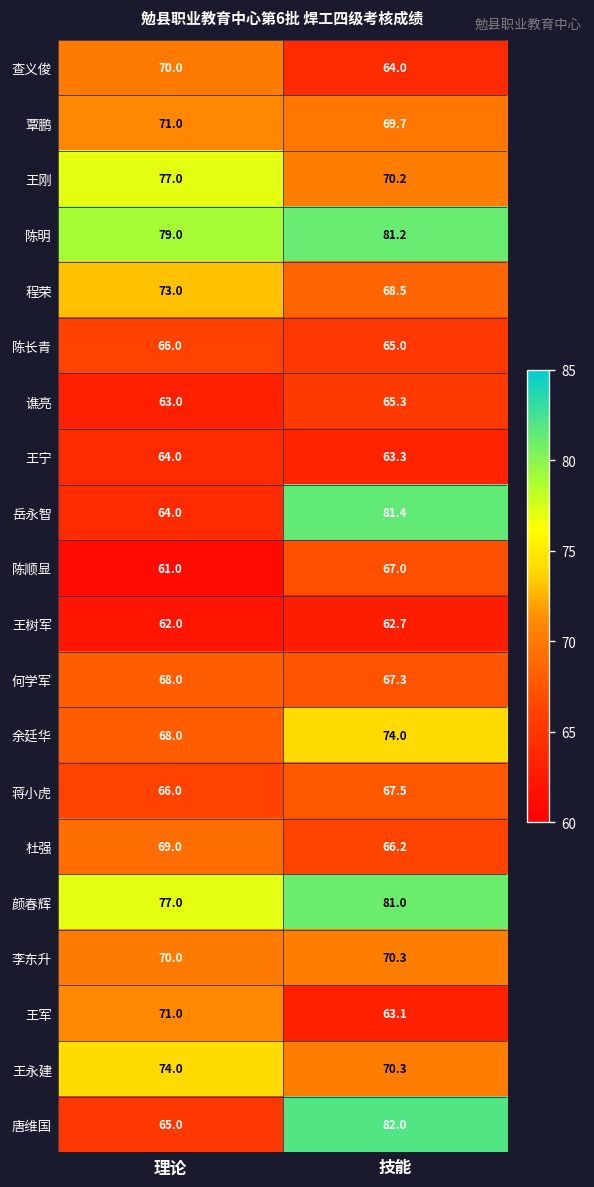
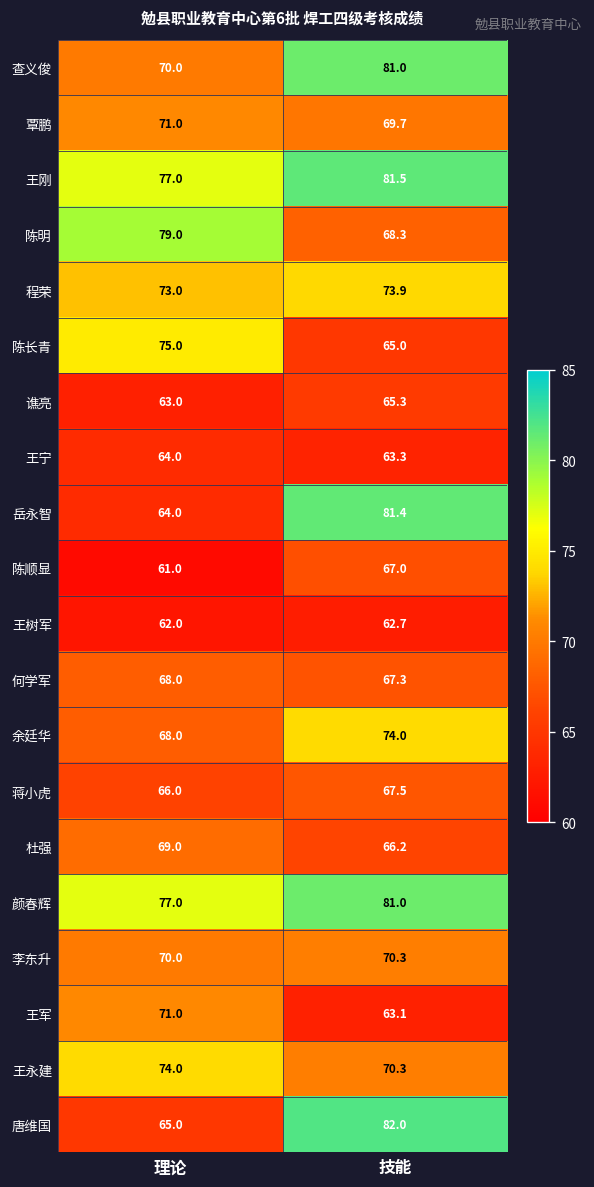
查义俊, 技能: 64.0 -> 81.0
王刚, 技能: 70.2 -> 81.5
陈明, 技能: 81.2 -> 68.3
程荣, 技能: 68.5 -> 73.9
陈长青, 理论: 66.0 -> 75.0
